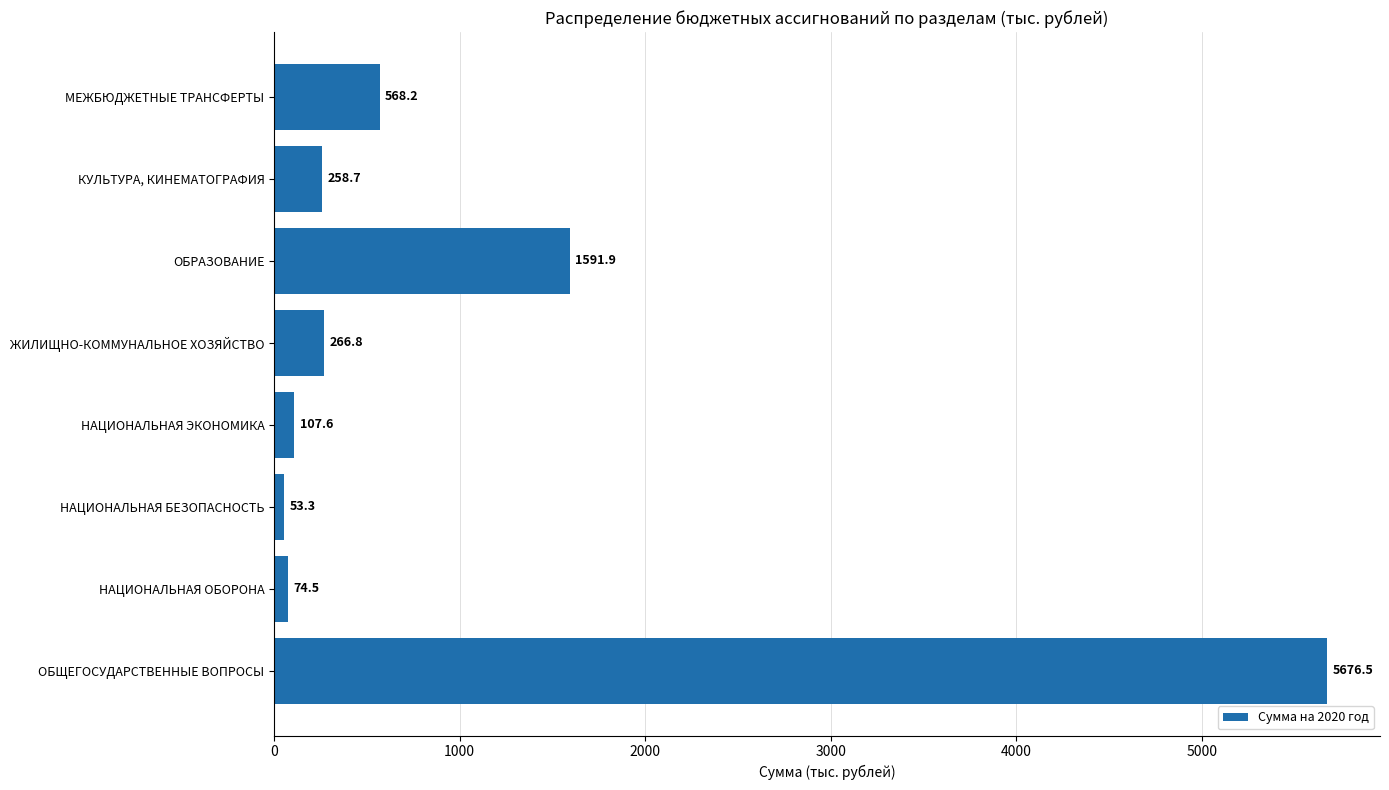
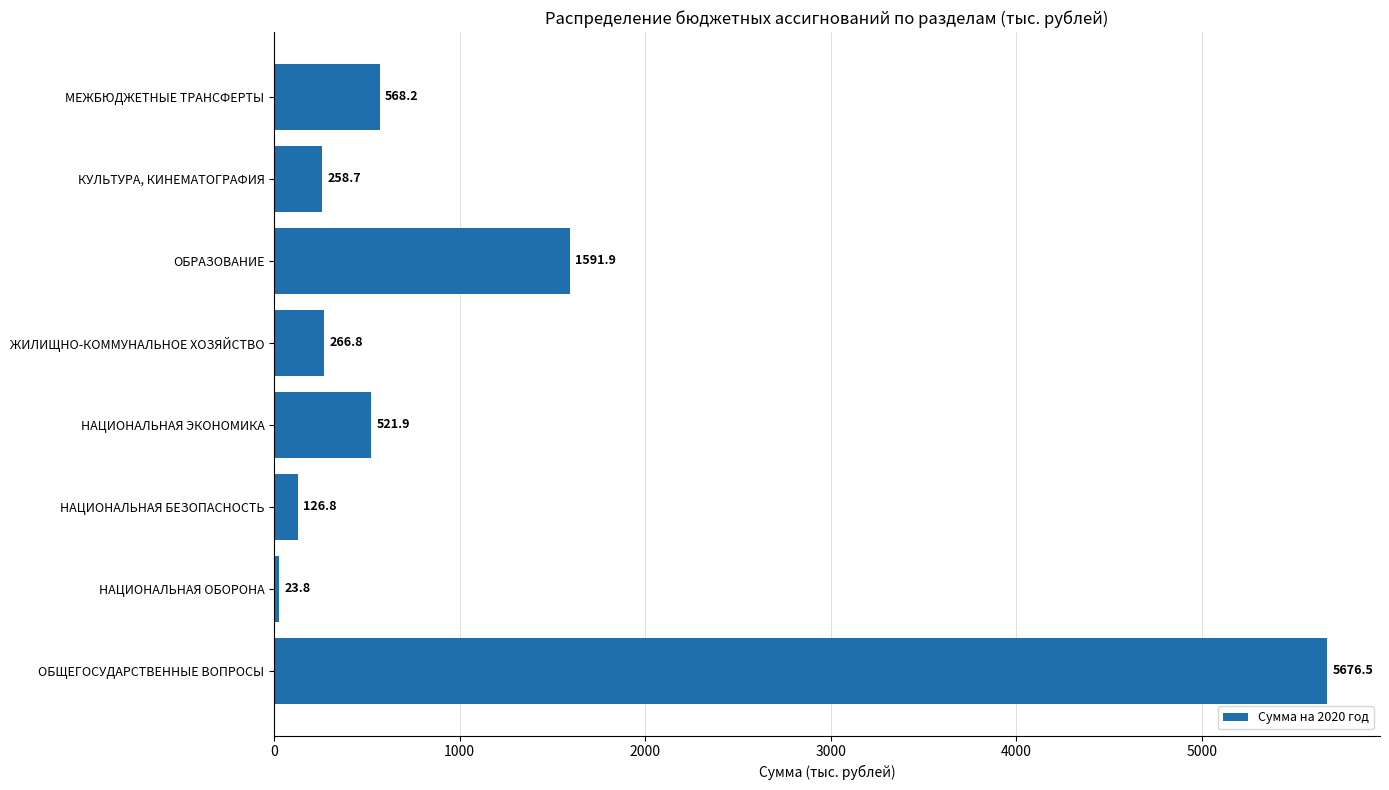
НАЦИОНАЛЬНАЯ ЭКОНОМИКА: 107.6 -> 521.9
НАЦИОНАЛЬНАЯ БЕЗОПАСНОСТЬ: 53.3 -> 126.8
НАЦИОНАЛЬНАЯ ОБОРОНА: 74.5 -> 23.8
